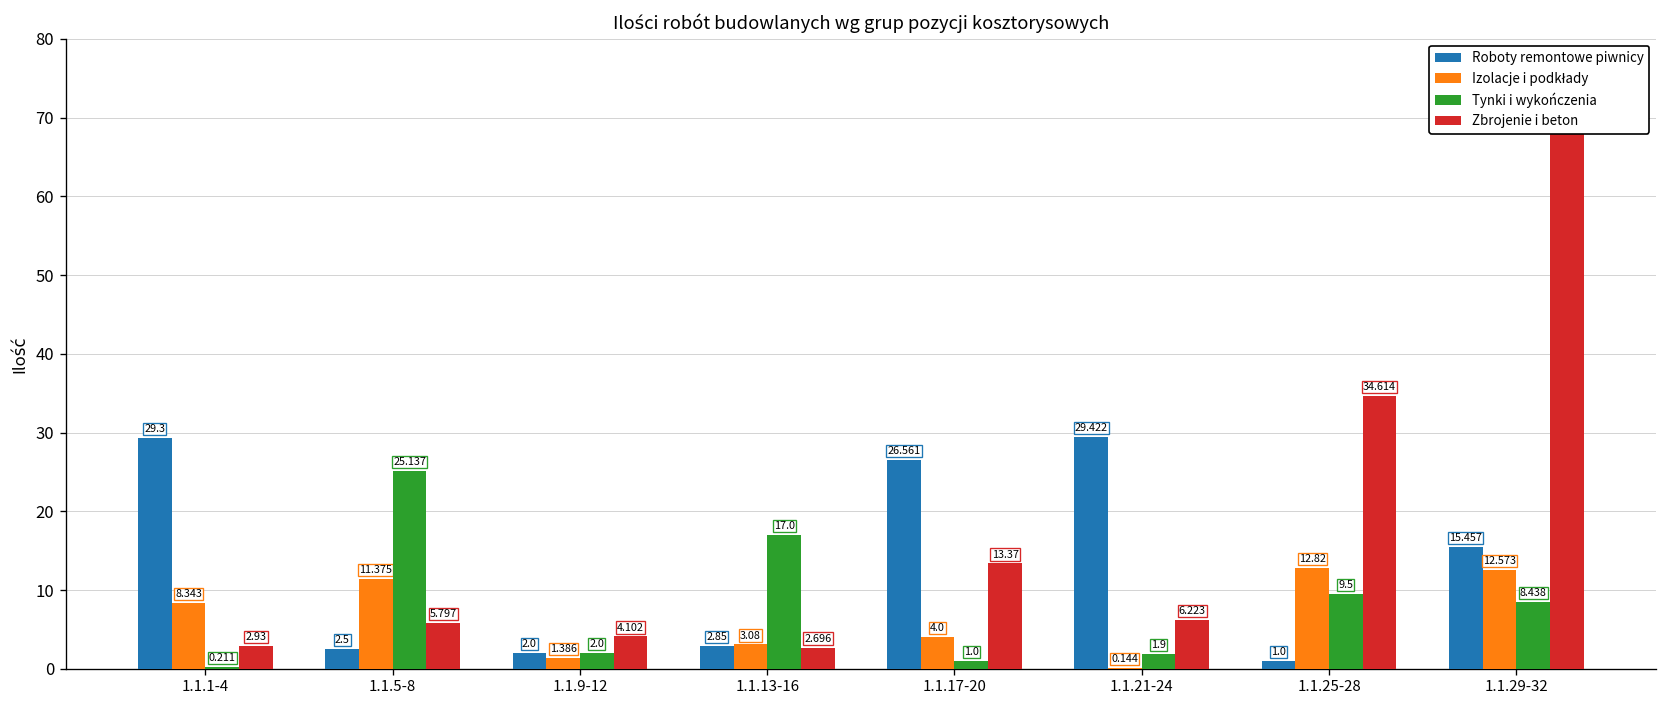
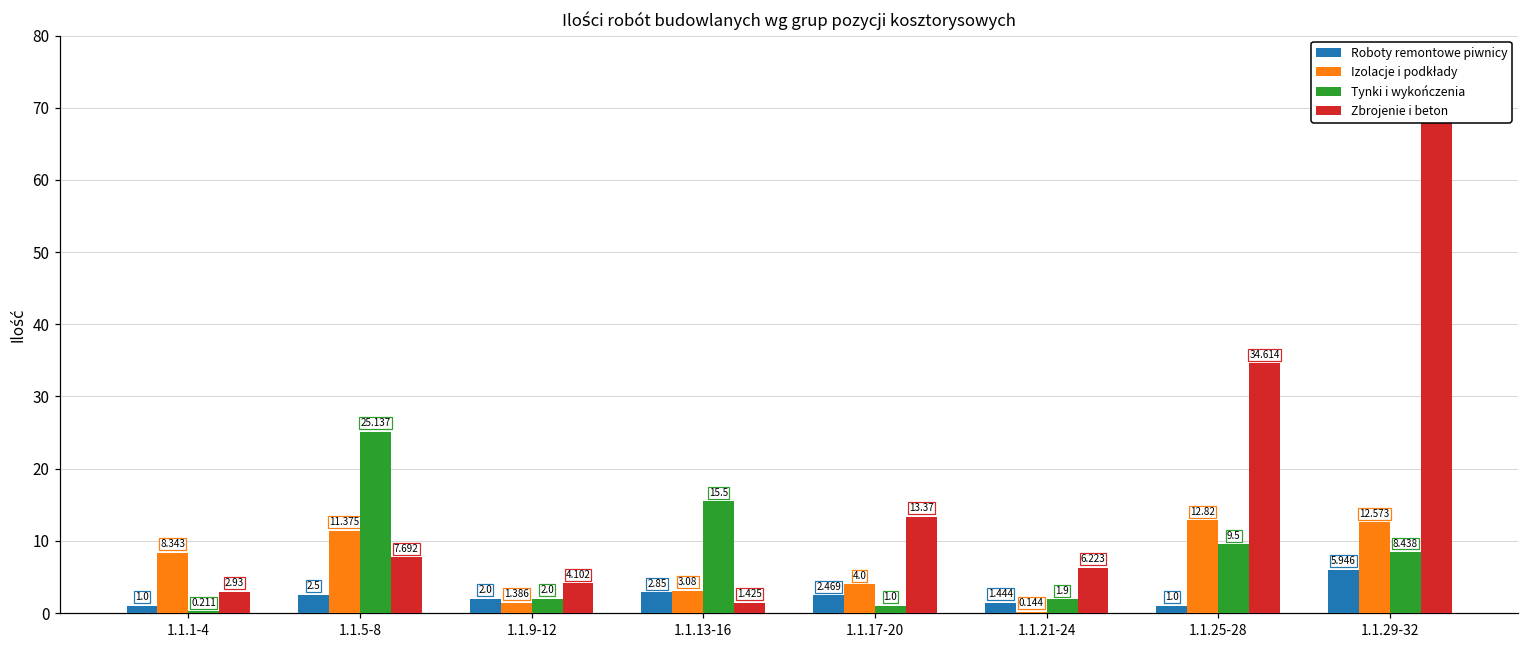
Roboty remontowe piwnicy, 1.1.1-4: 29.3 -> 1.0
Zbrojenie i beton, 1.1.5-8: 5.797 -> 7.692
Tynki i wykończenia, 1.1.13-16: 17.0 -> 15.5
Zbrojenie i beton, 1.1.13-16: 2.696 -> 1.425
Roboty remontowe piwnicy, 1.1.17-20: 26.561 -> 2.469
Roboty remontowe piwnicy, 1.1.21-24: 29.422 -> 1.444
Roboty remontowe piwnicy, 1.1.29-32: 15.457 -> 5.946
